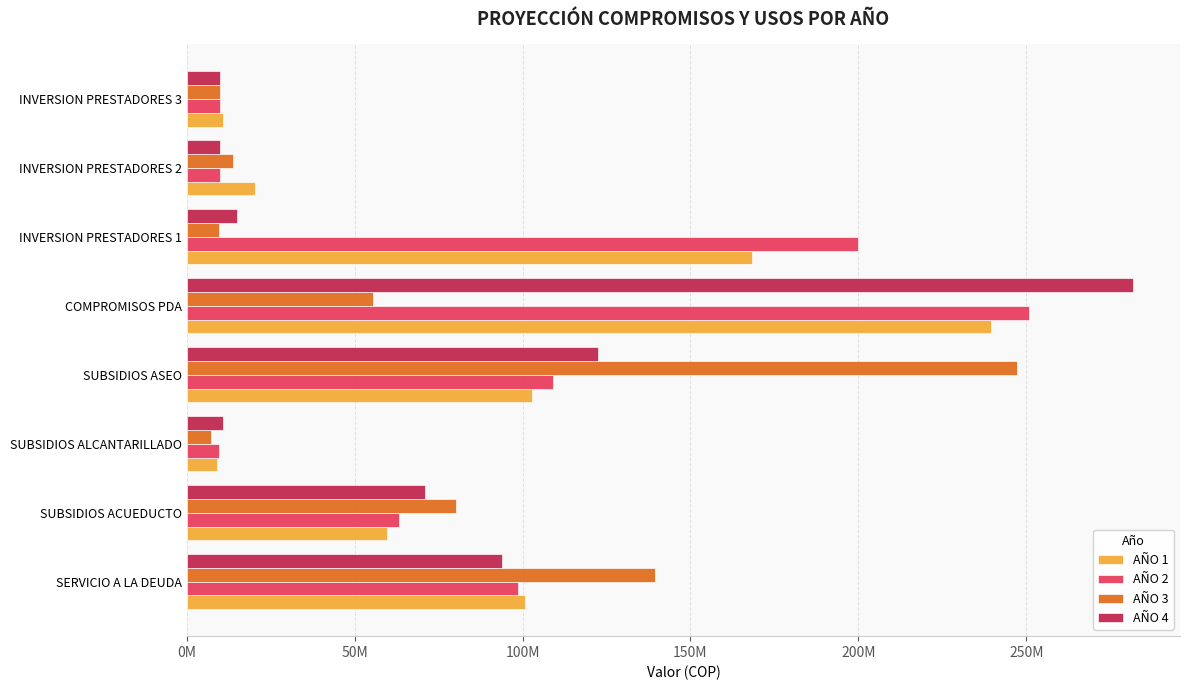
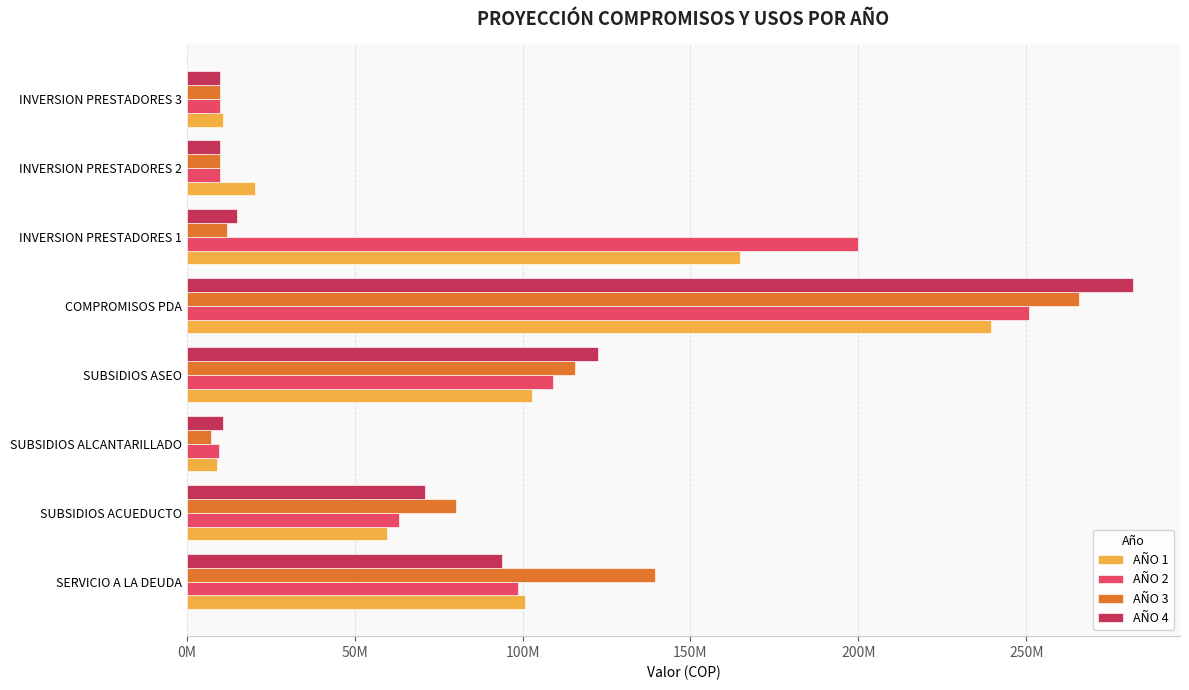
AÑO 3, INVERSION PRESTADORES 2: 14000000 -> 10000000
AÑO 3, INVERSION PRESTADORES 1: 9000000 -> 12000000
AÑO 1, INVERSION PRESTADORES 1: 168000000 -> 165000000
AÑO 3, COMPROMISOS PDA: 55000000 -> 266000000
AÑO 3, SUBSIDIOS ASEO: 247000000 -> 116000000
